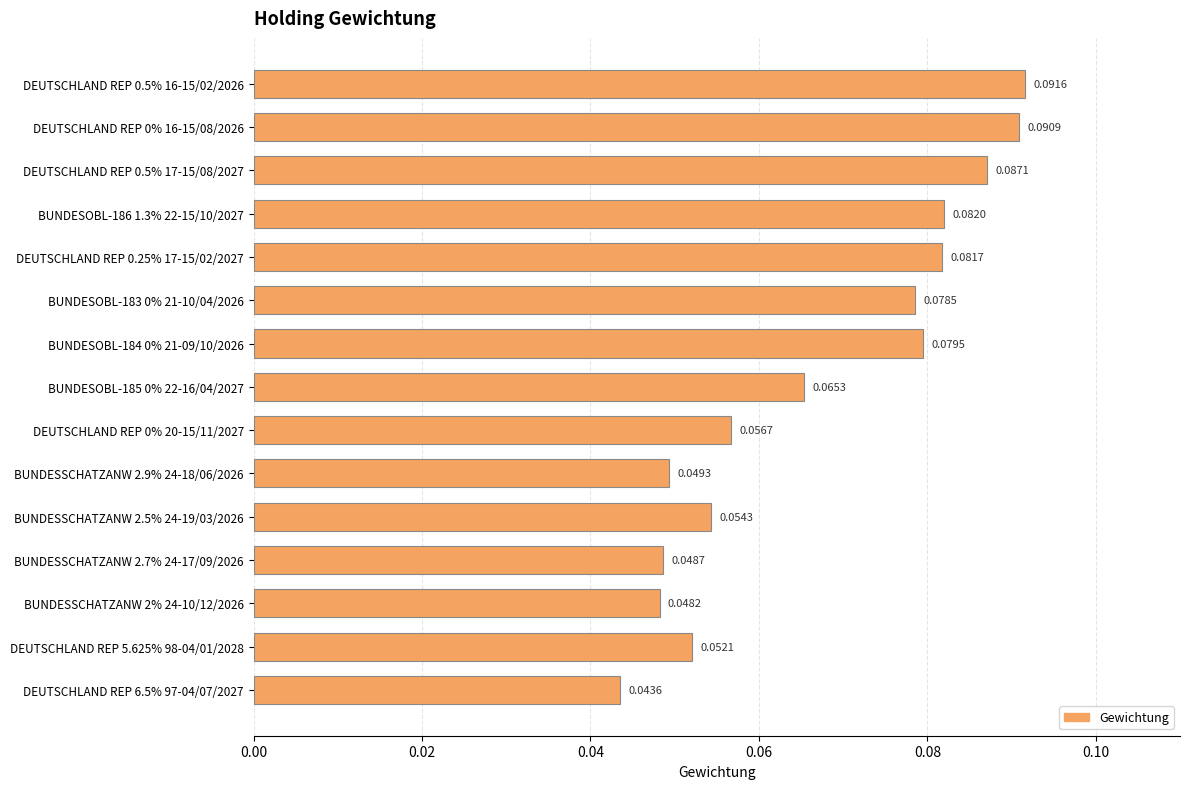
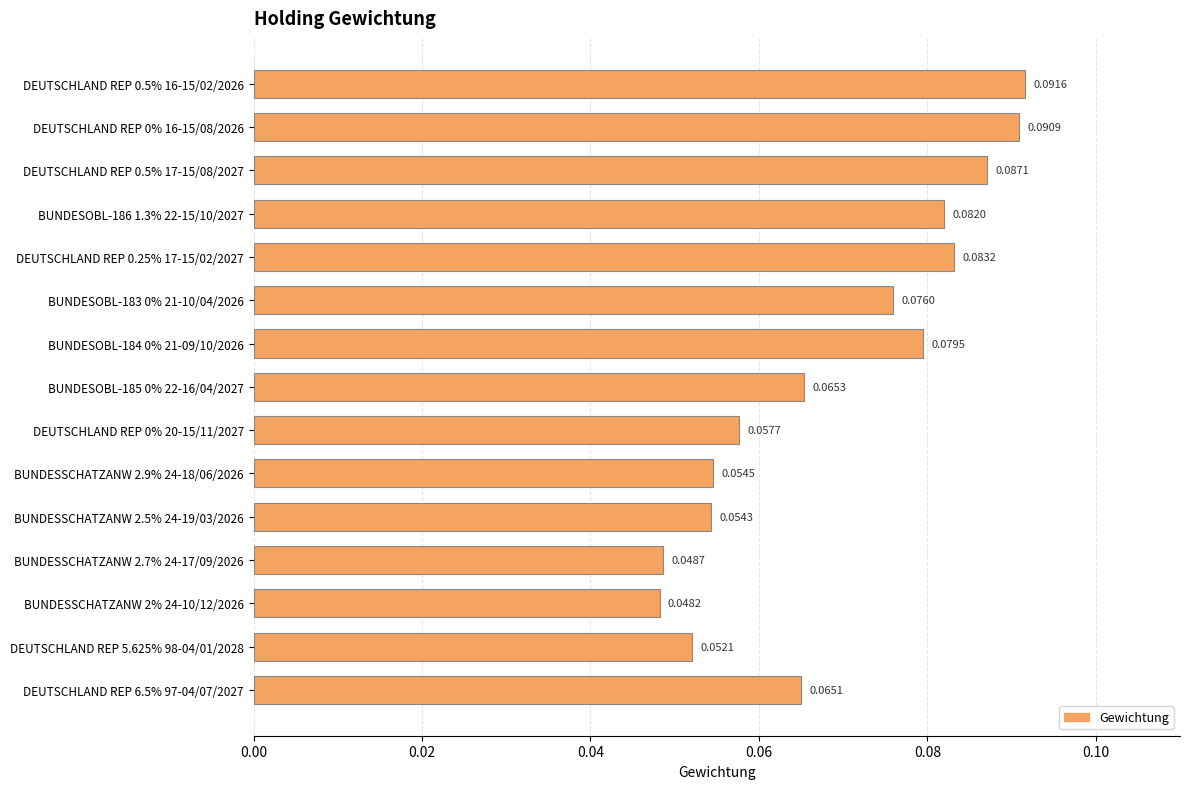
DEUTSCHLAND REP 0.25% 17-15/02/2027: 0.0817 -> 0.0832
BUNDESOBL-183 0% 21-10/04/2026: 0.0785 -> 0.0760
DEUTSCHLAND REP 0% 20-15/11/2027: 0.0567 -> 0.0577
BUNDESSCHATZANW 2.9% 24-18/06/2026: 0.0493 -> 0.0545
DEUTSCHLAND REP 6.5% 97-04/07/2027: 0.0436 -> 0.0651
